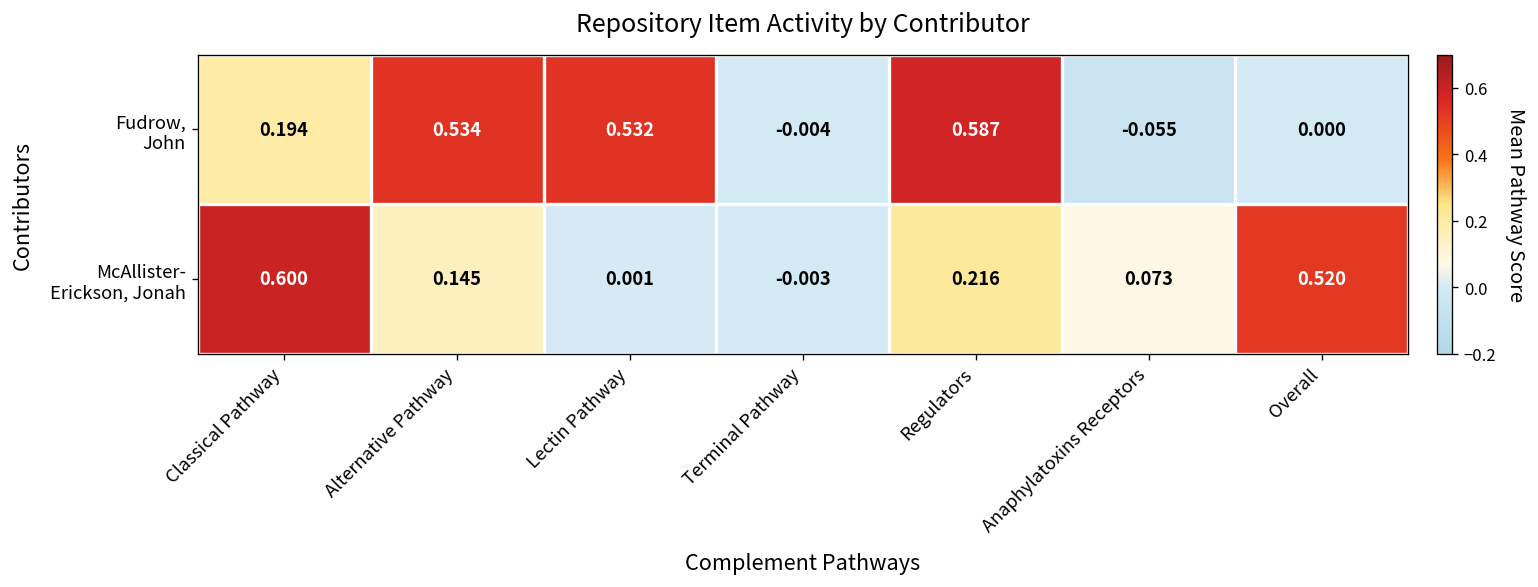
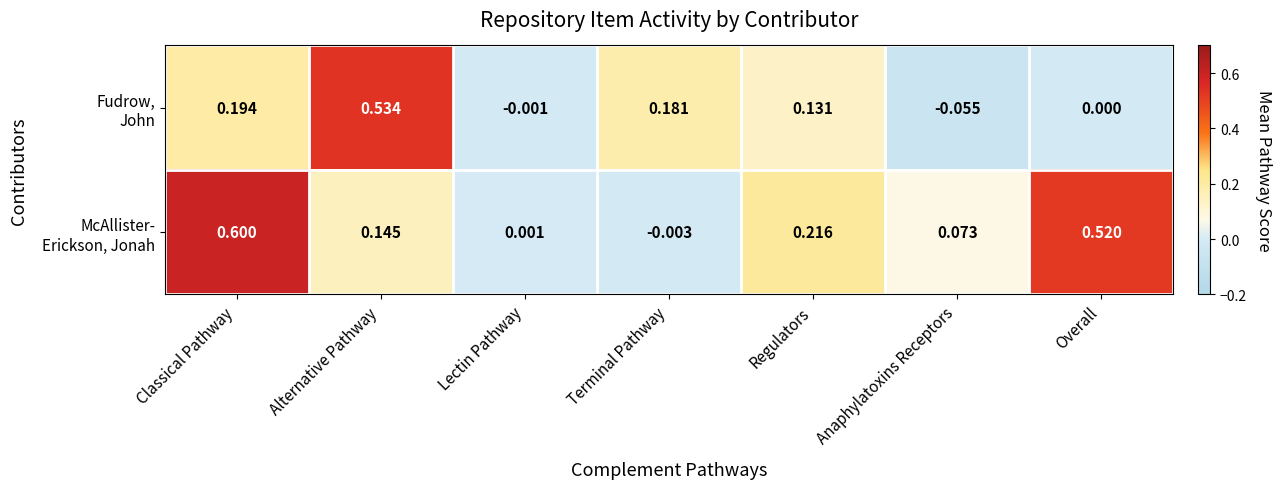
Fudrow, John, Lectin Pathway: 0.532 -> -0.001
Fudrow, John, Terminal Pathway: -0.004 -> 0.181
Fudrow, John, Regulators: 0.587 -> 0.131
